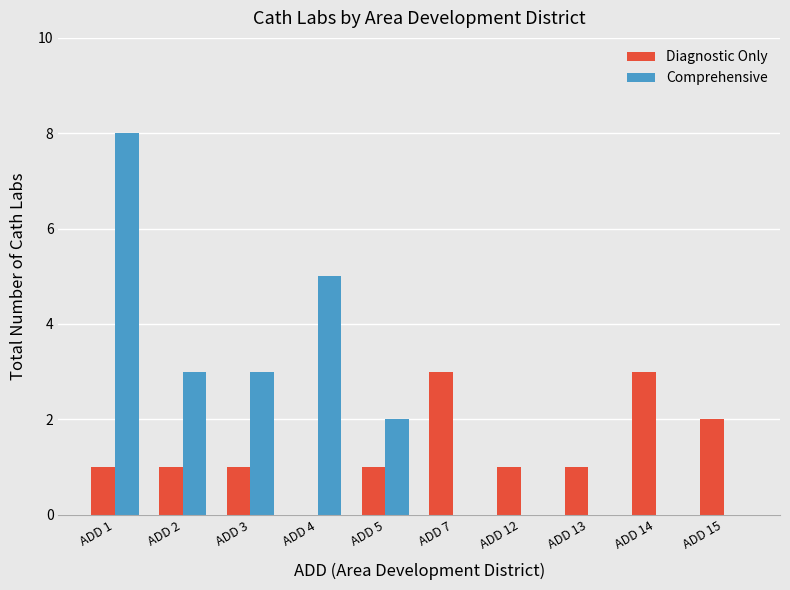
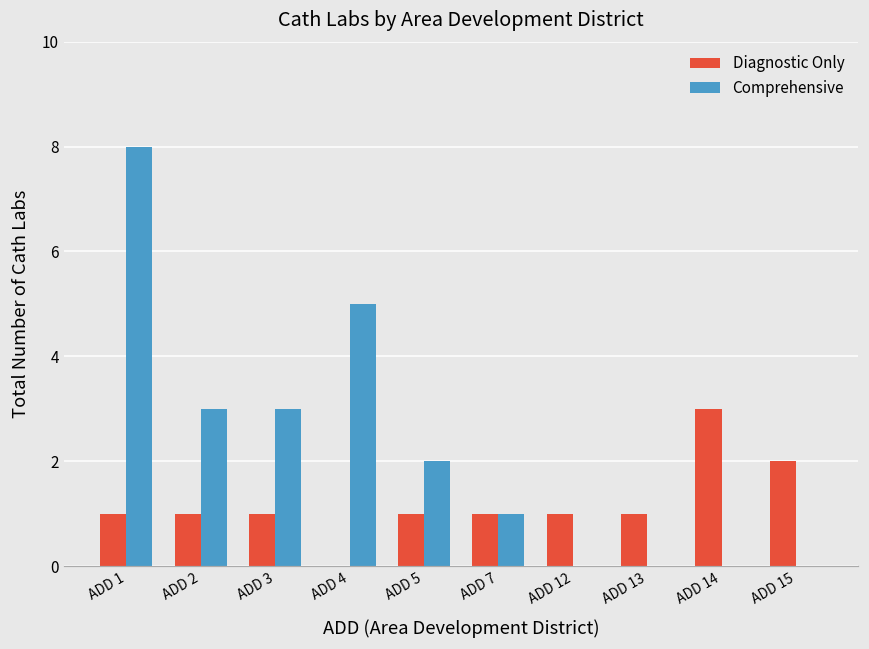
Diagnostic Only, ADD 7: 3 -> 1
Comprehensive, ADD 7: 0 -> 1
